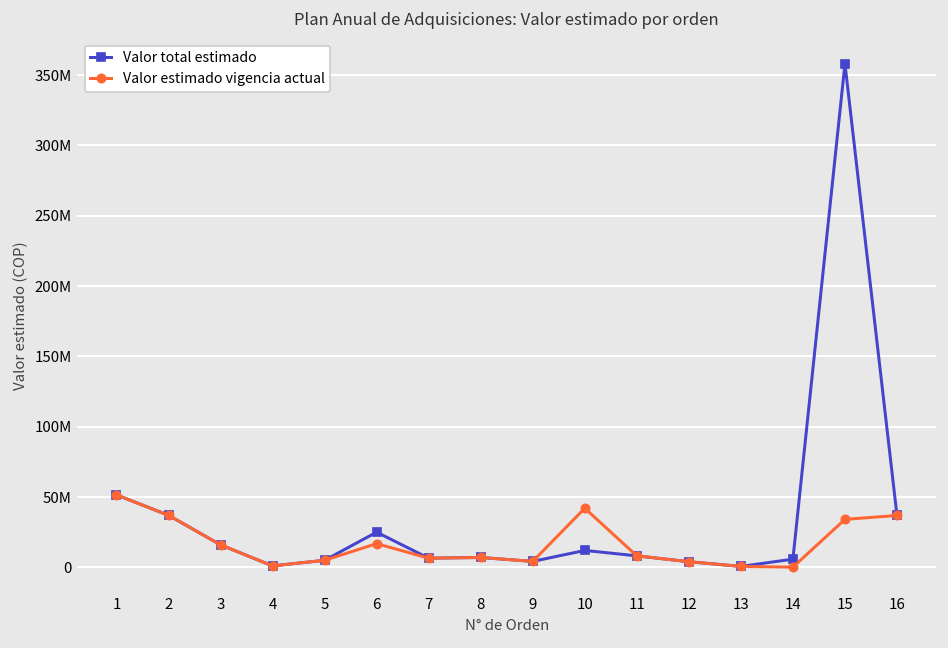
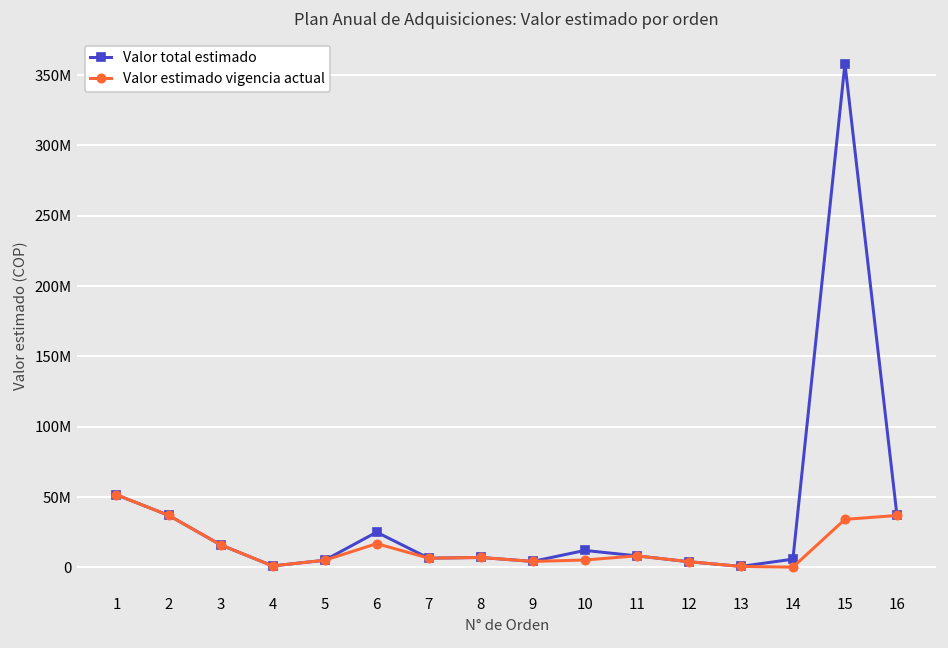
Valor estimado vigencia actual, 10: 42000000 -> 5000000
